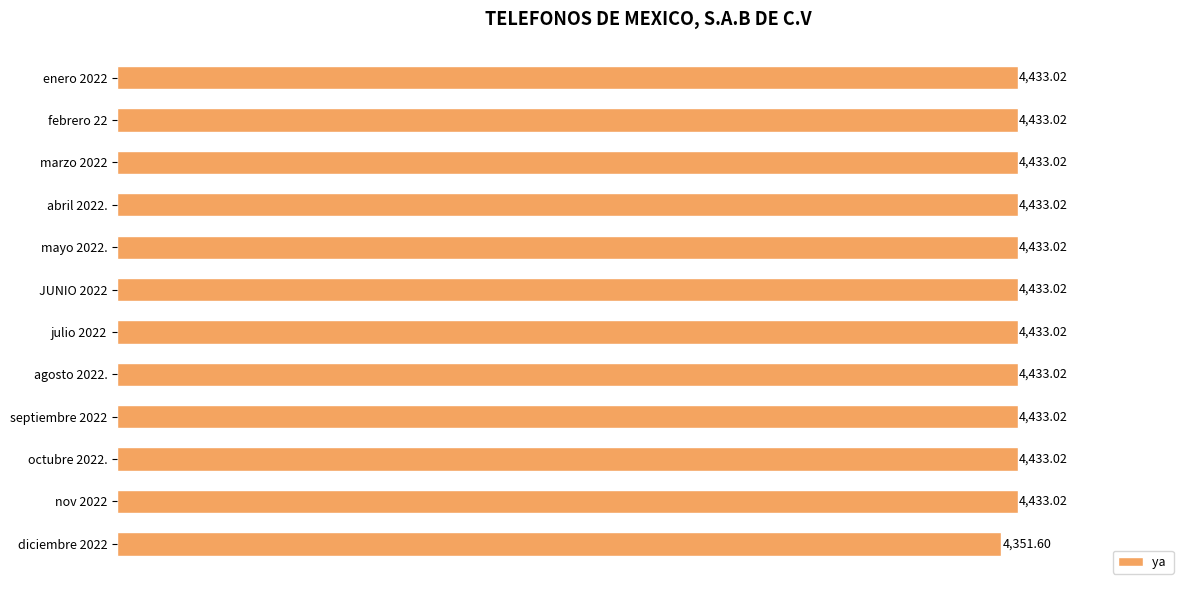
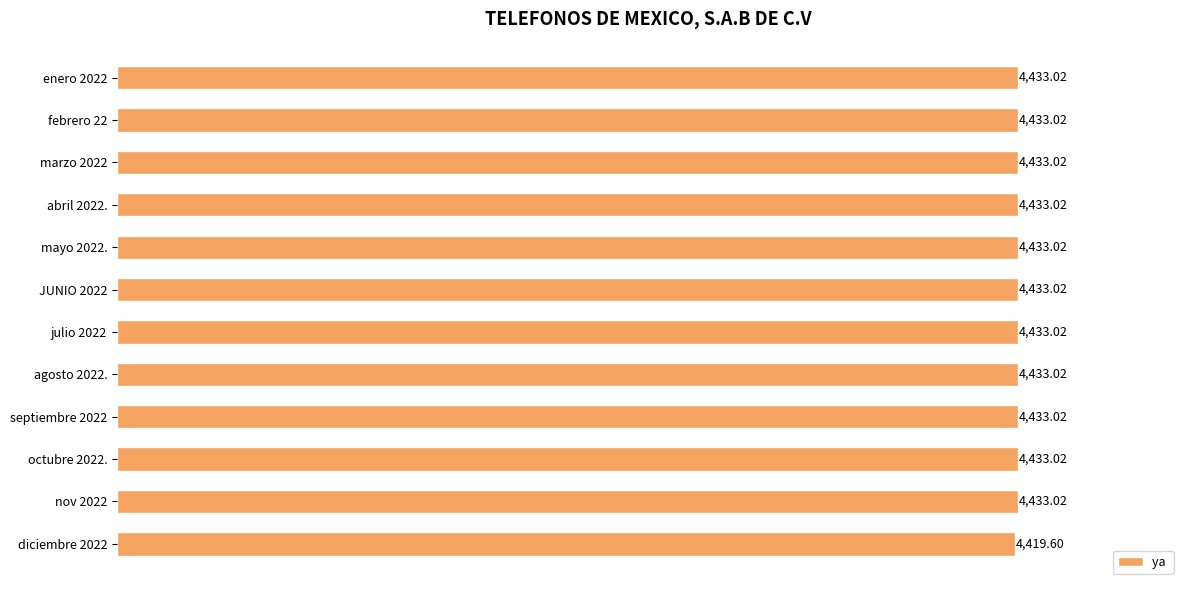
diciembre 2022: 4,351.60 -> 4,419.60
